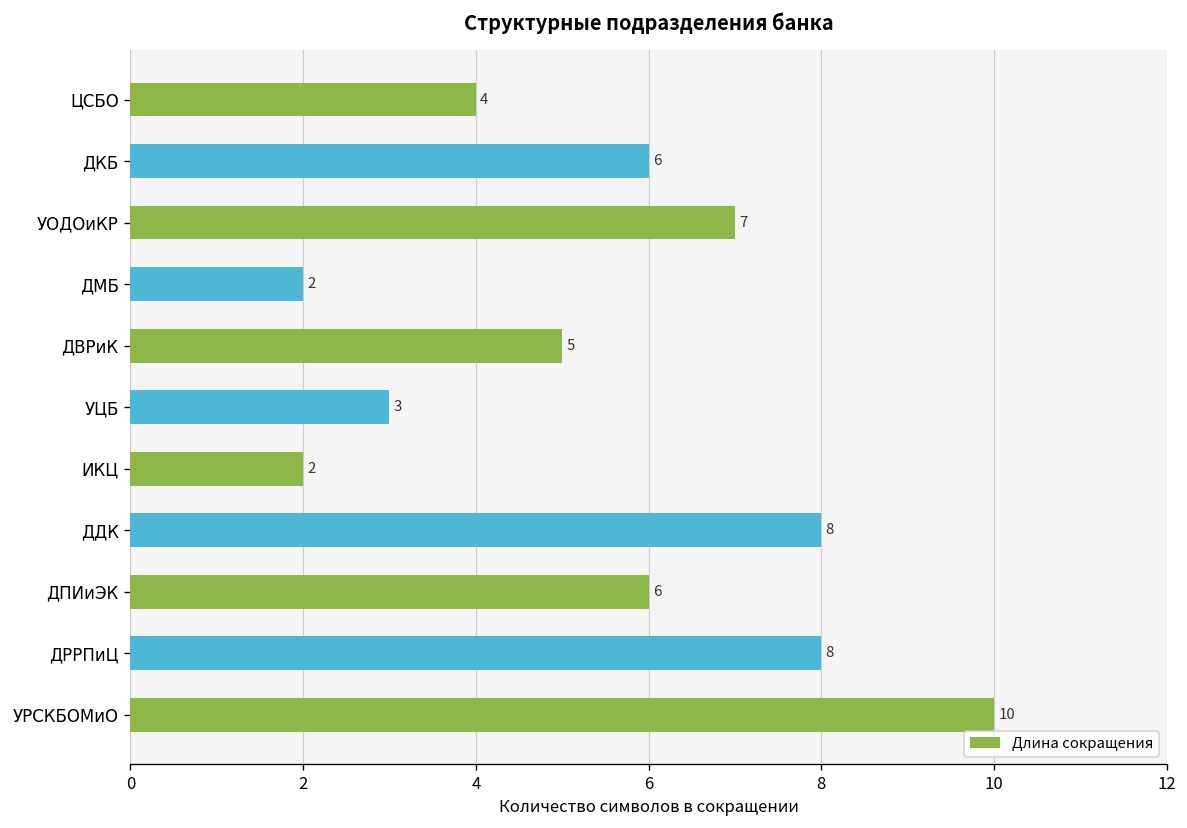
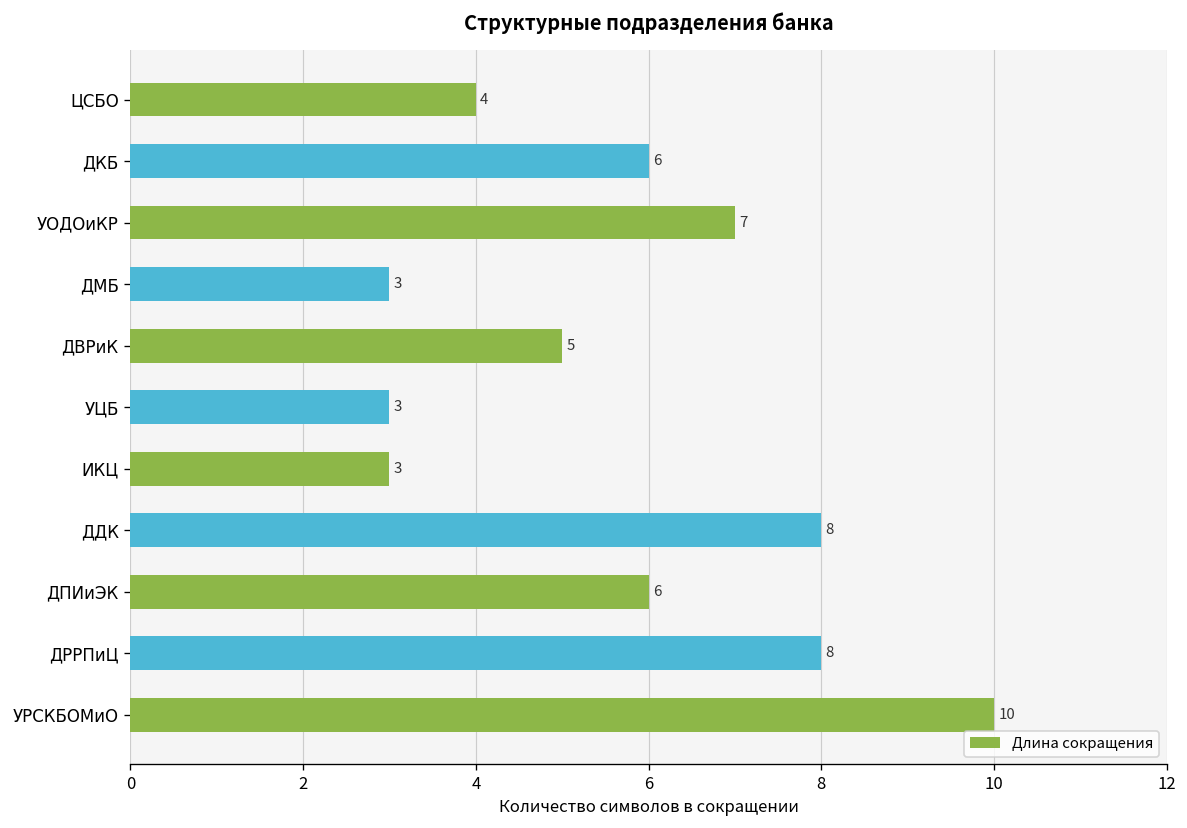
ДМБ: 2 -> 3
ИКЦ: 2 -> 3
